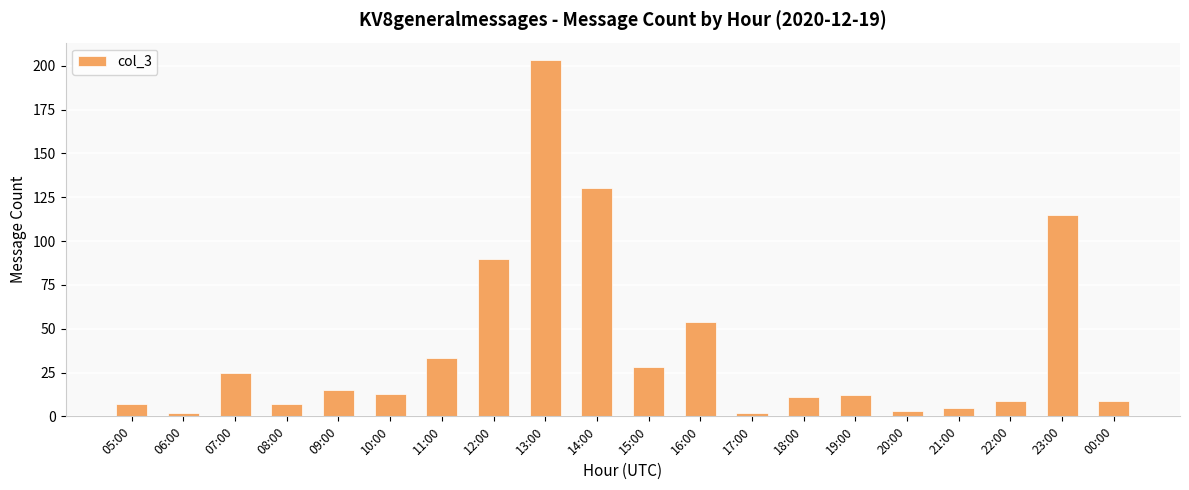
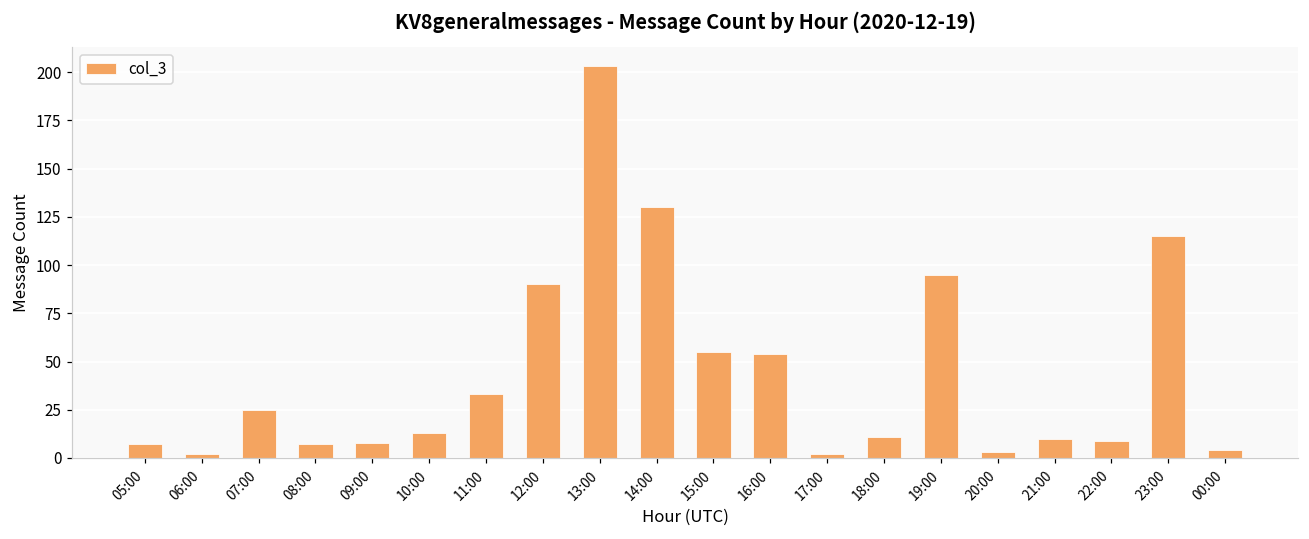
09:00: 15 -> 8
15:00: 28 -> 55
19:00: 12 -> 95
21:00: 5 -> 10
00:00: 9 -> 4
